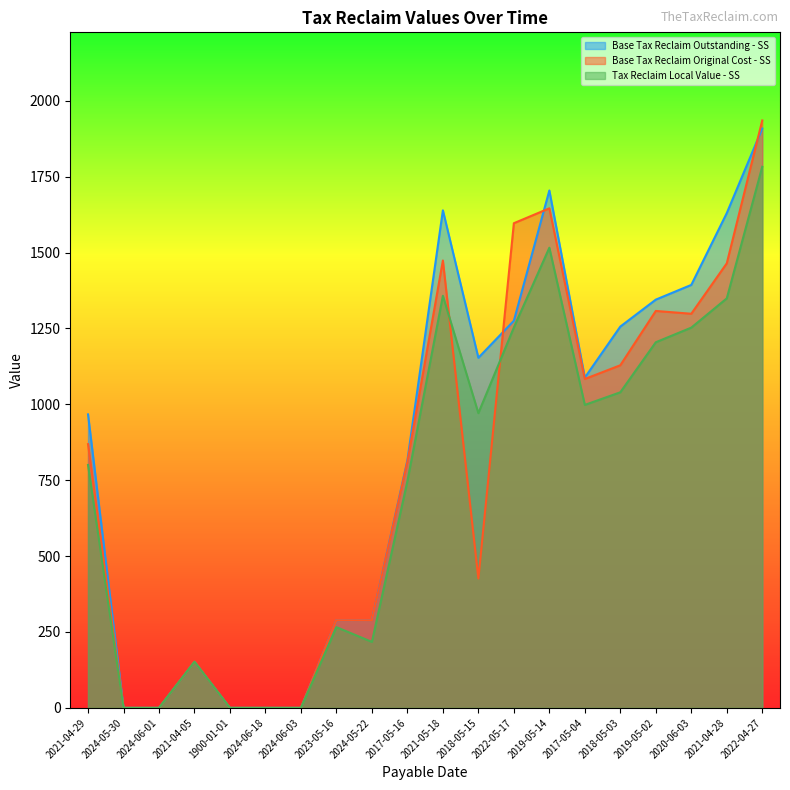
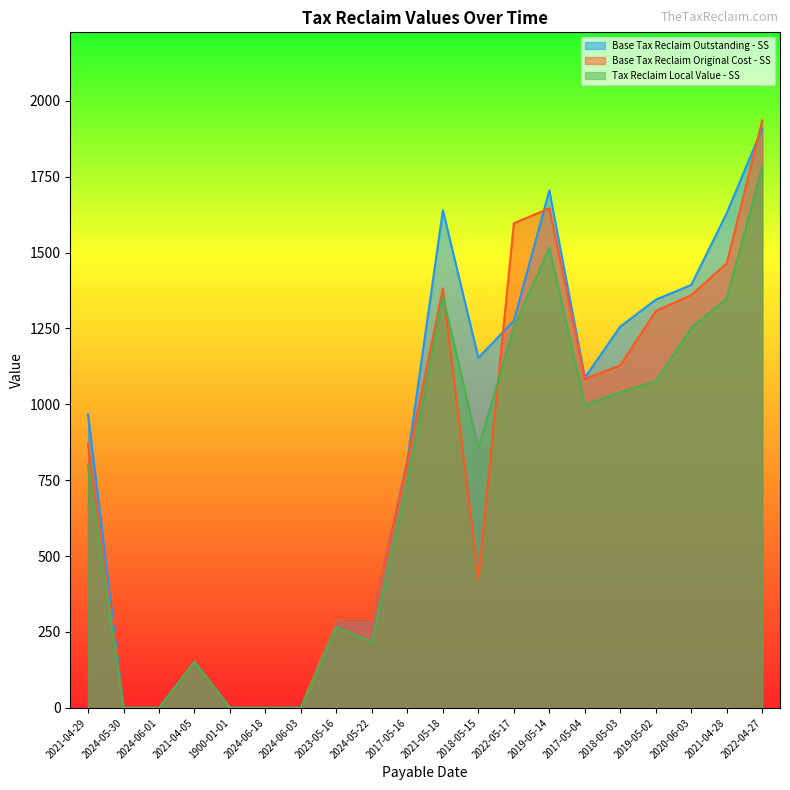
Base Tax Reclaim Original Cost - SS, 2021-05-18: 1470 -> 1380
Tax Reclaim Local Value - SS, 2018-05-15: 970 -> 860
Tax Reclaim Local Value - SS, 2019-05-02: 1200 -> 1080
Base Tax Reclaim Original Cost - SS, 2020-06-03: 1300 -> 1360
